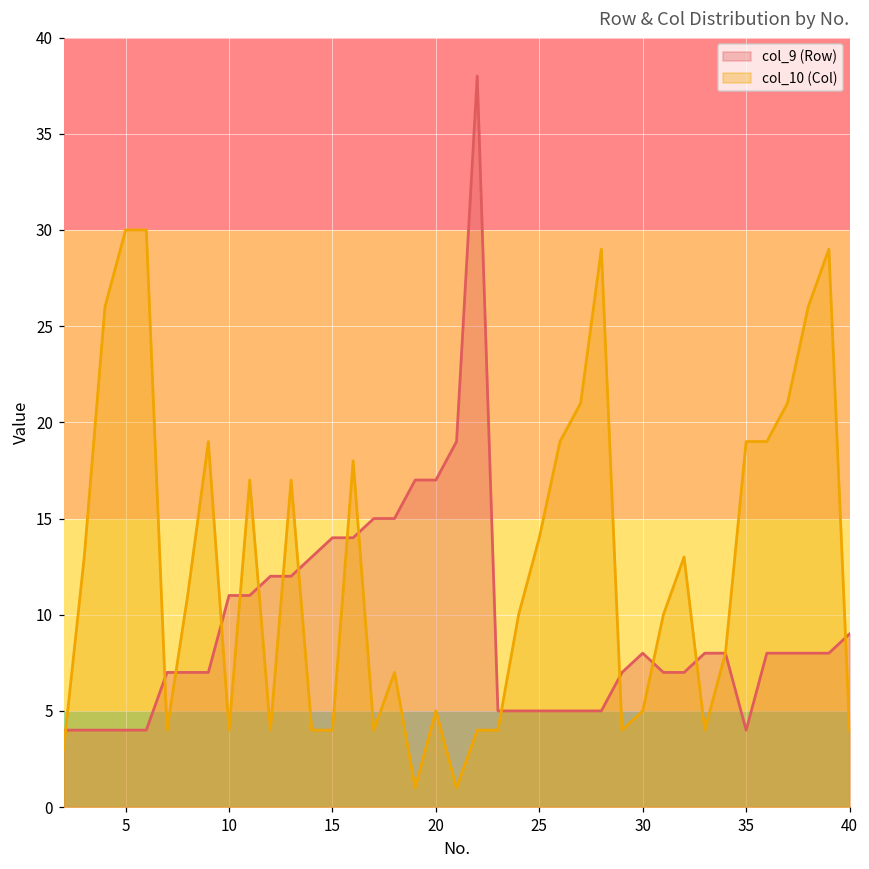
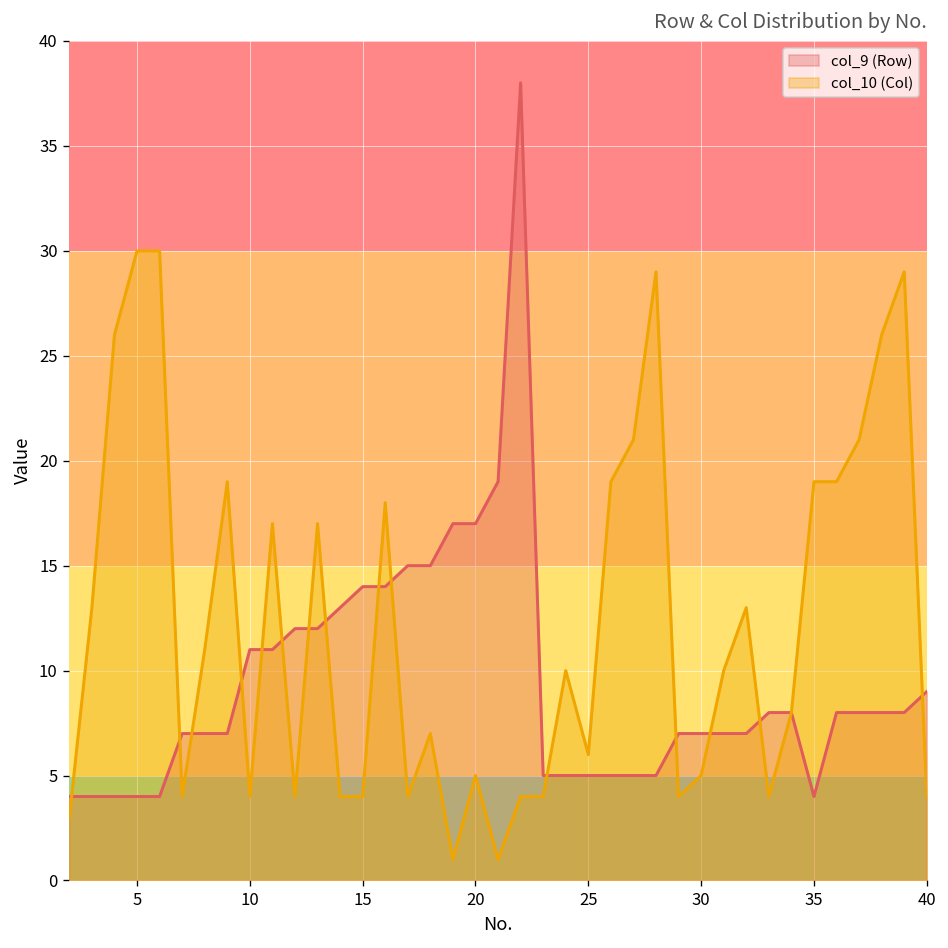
col_10 (Col), 25: 14 -> 6
col_9 (Row), 30: 8 -> 7
